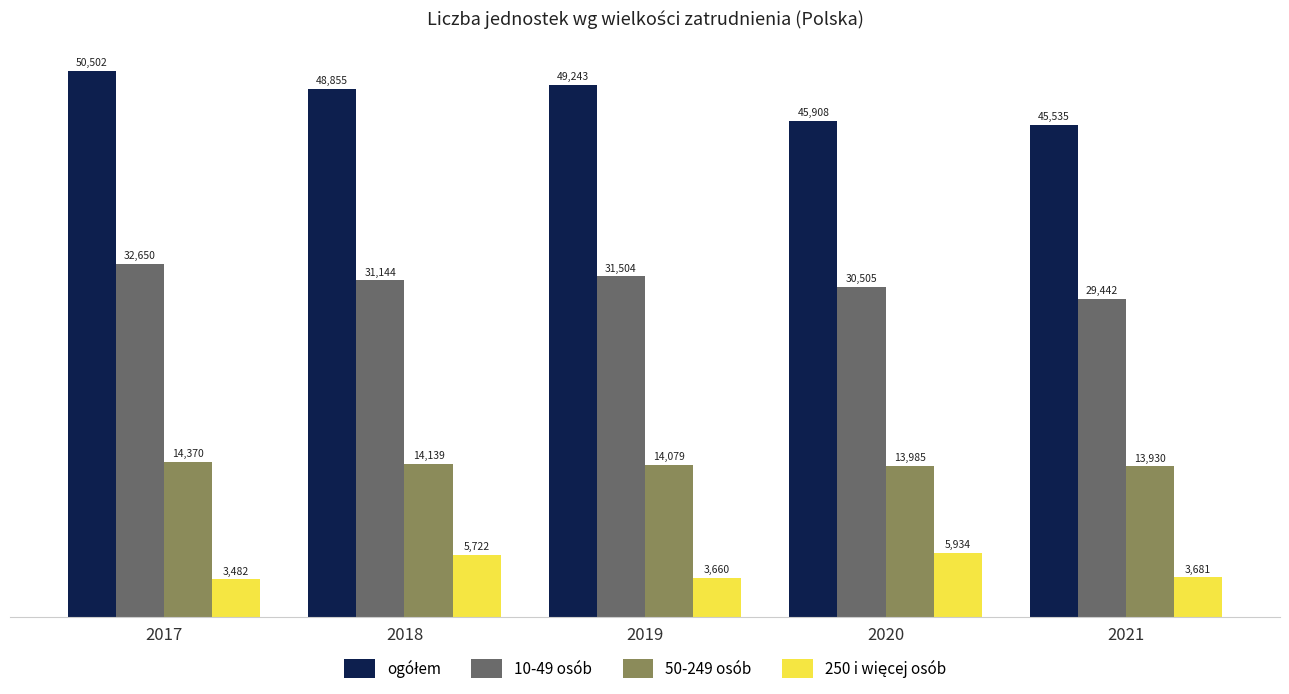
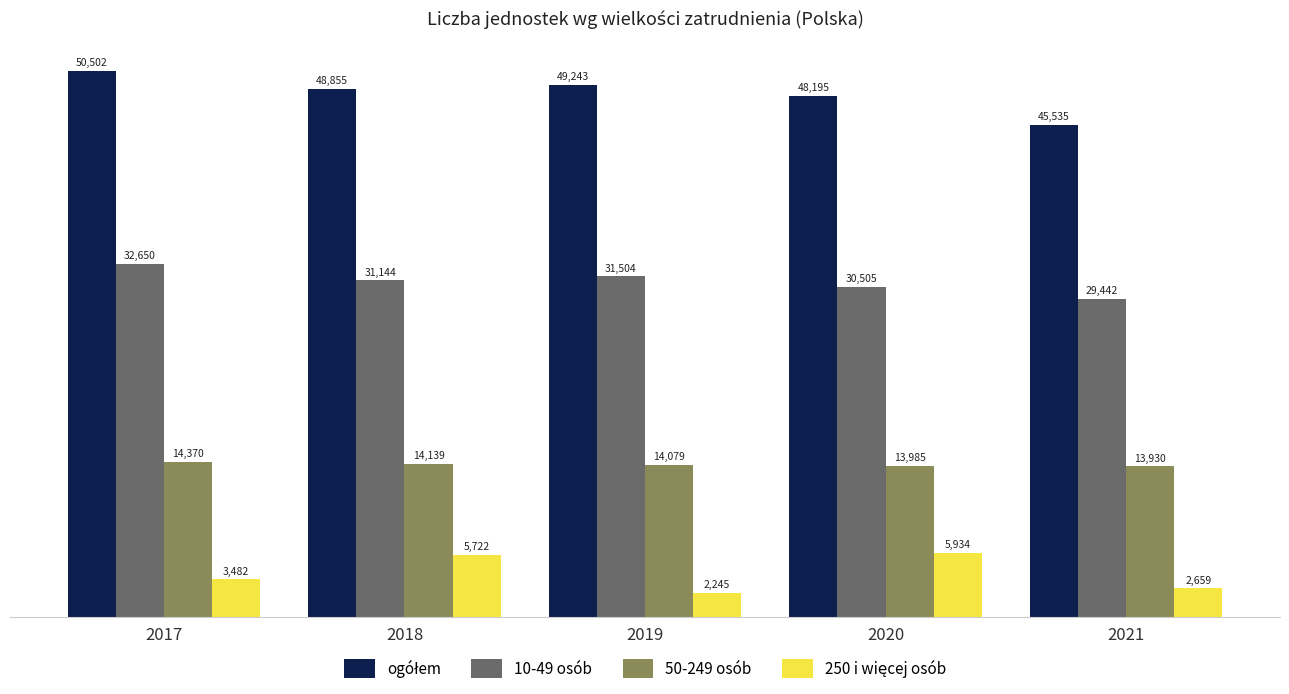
250 i więcej osób, 2019: 3,660 -> 2,245
ogółem, 2020: 45,908 -> 48,195
250 i więcej osób, 2021: 3,681 -> 2,659
